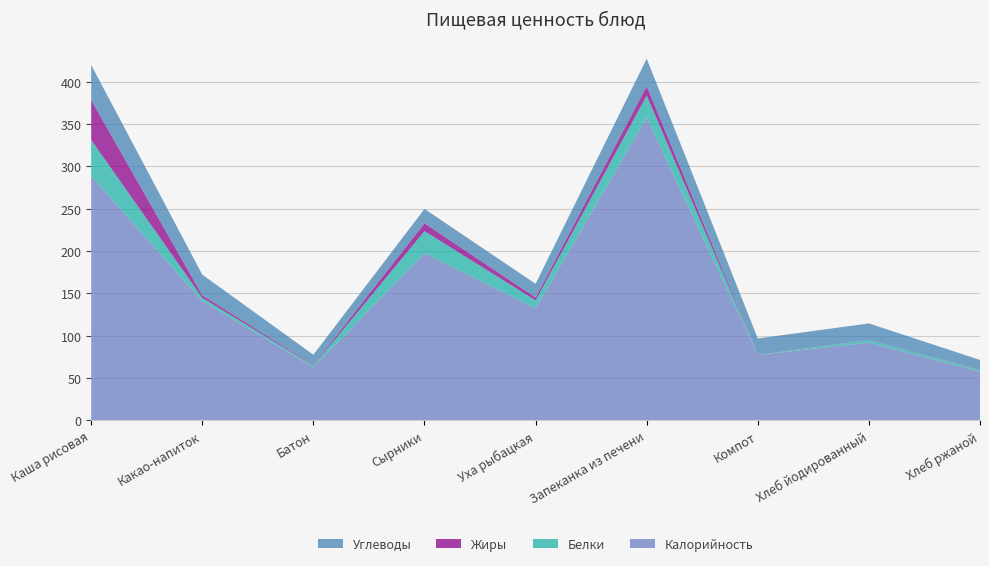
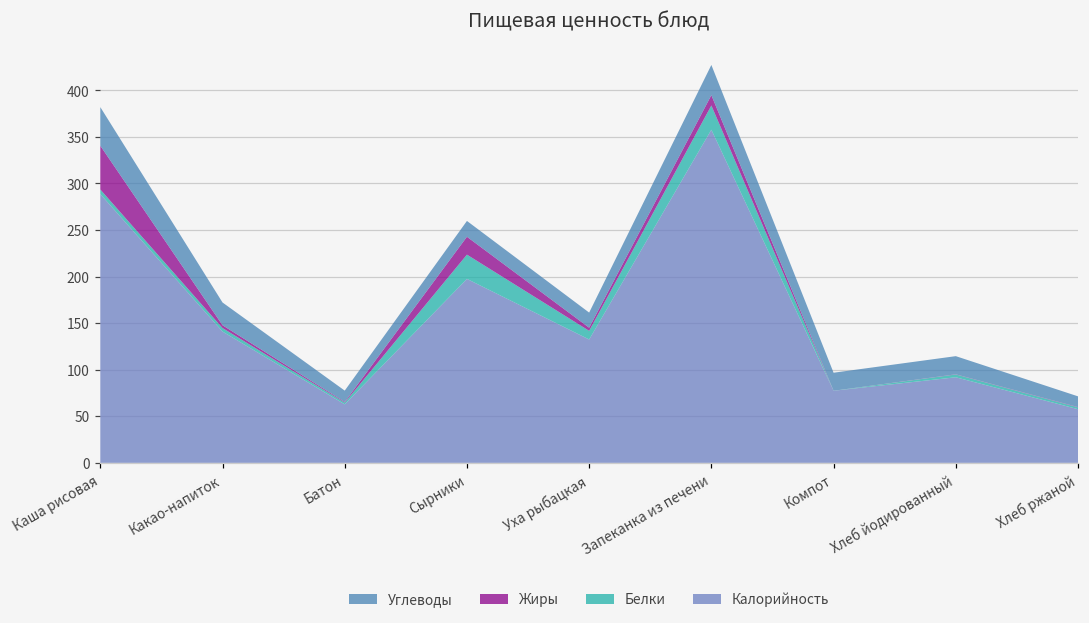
Белки, Каша рисовая: 40 -> 0
Жиры, Сырники: 10 -> 20
